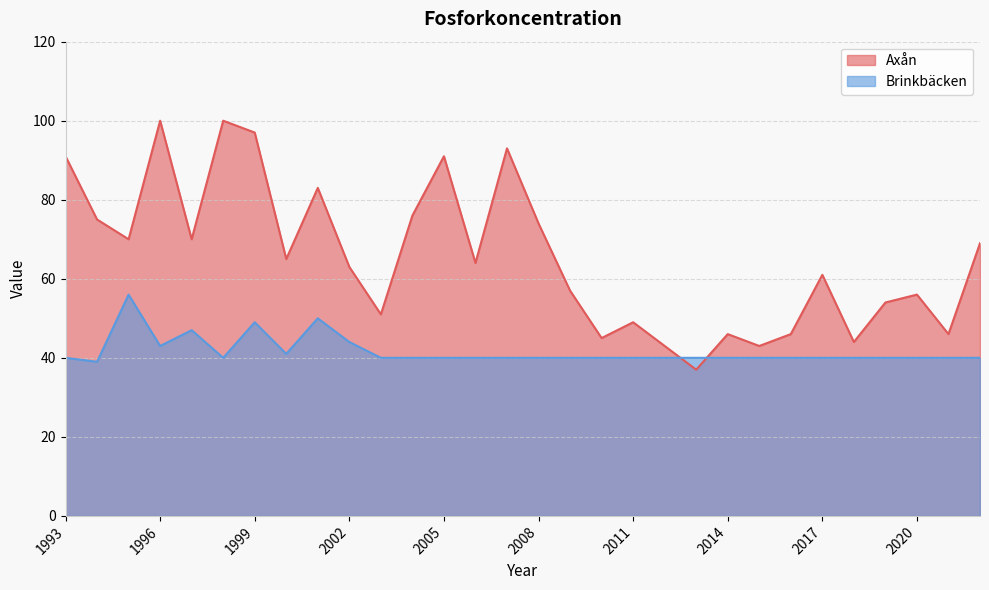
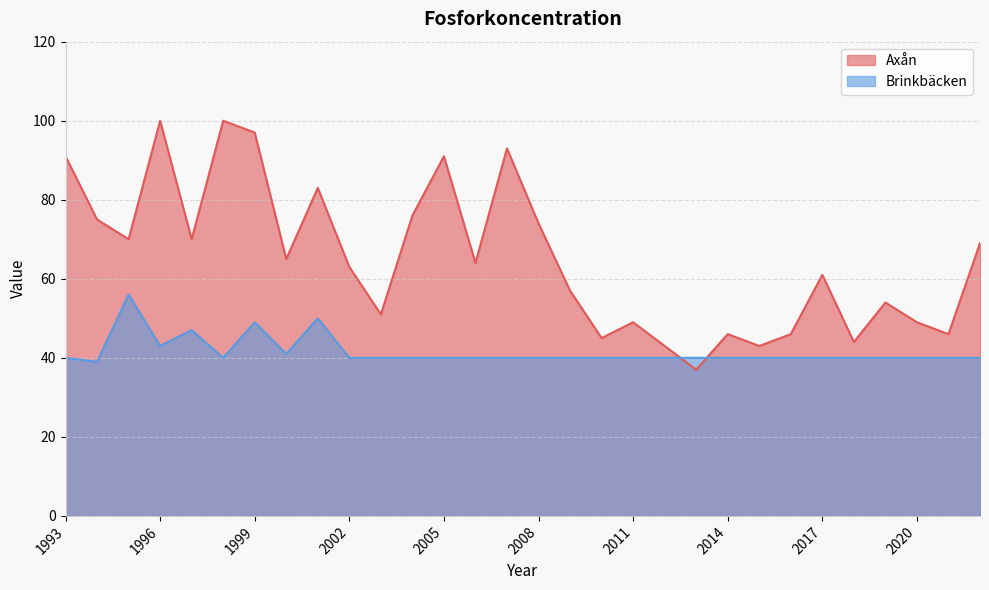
Brinkbäcken, 2002: 44 -> 40
Axån, 2020: 56 -> 49
